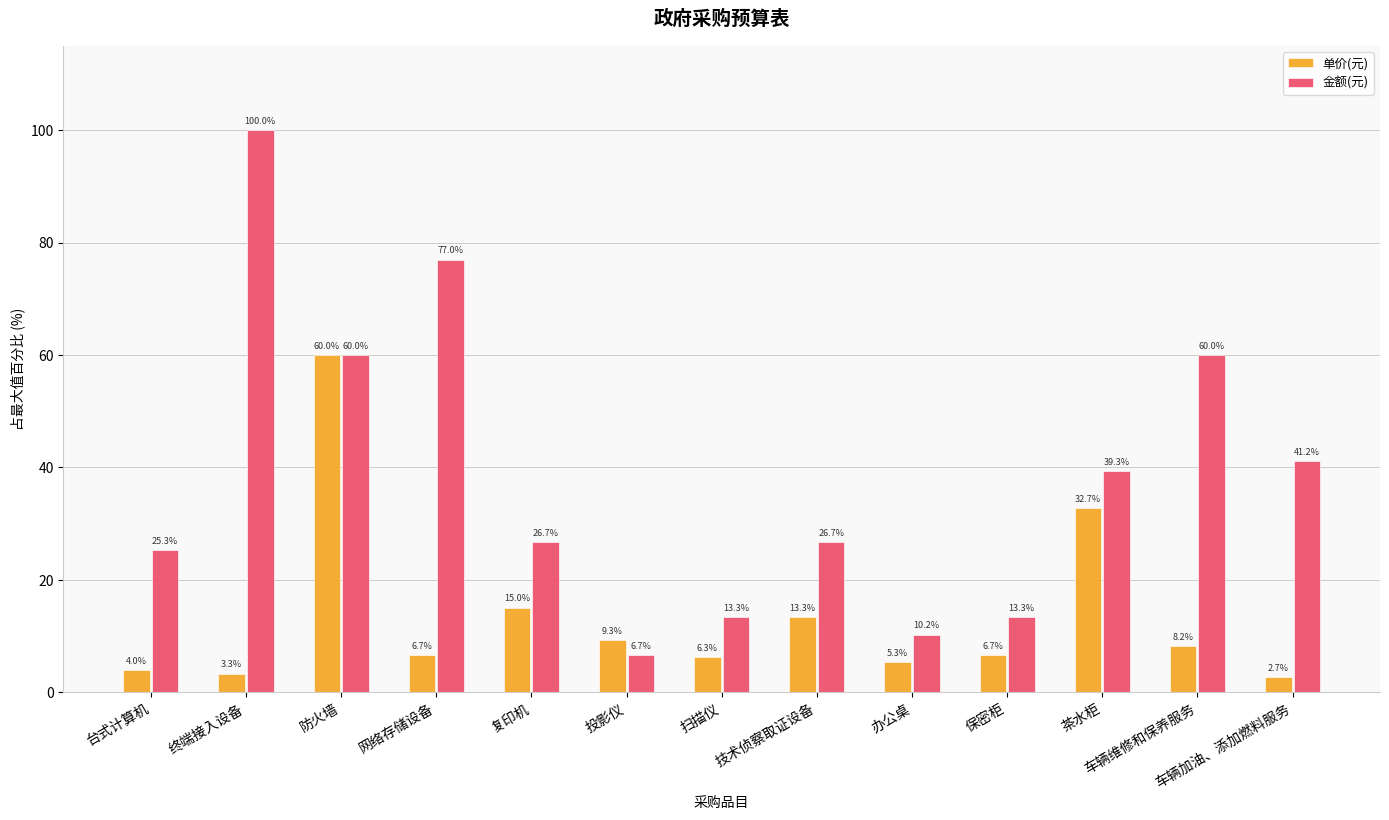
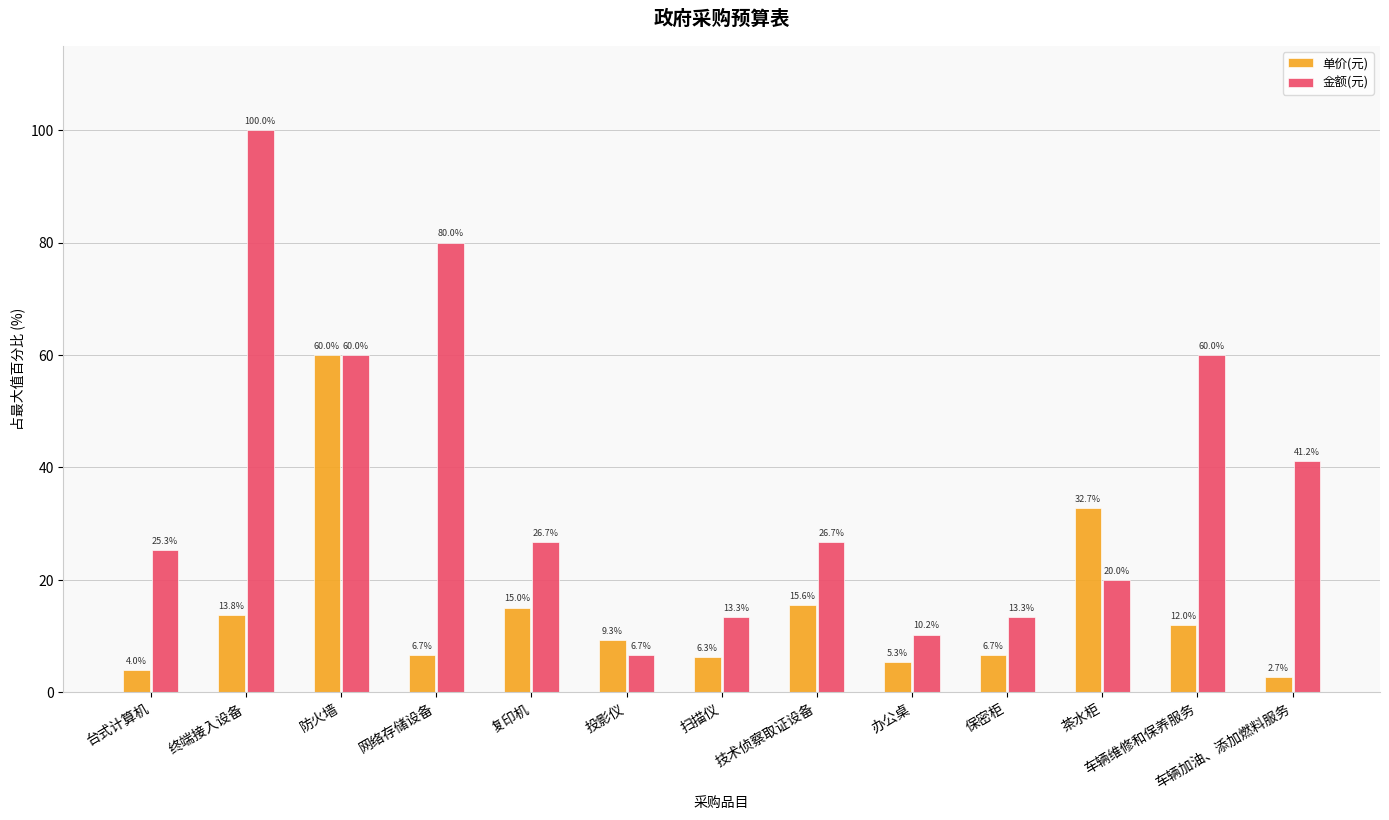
单价(元), 终端接入设备: 3.3% -> 13.8%
金额(元), 网络存储设备: 77.0% -> 80.0%
单价(元), 技术侦察取证设备: 13.3% -> 15.6%
金额(元), 茶水柜: 39.3% -> 20.0%
单价(元), 车辆维修和保养服务: 8.2% -> 12.0%
